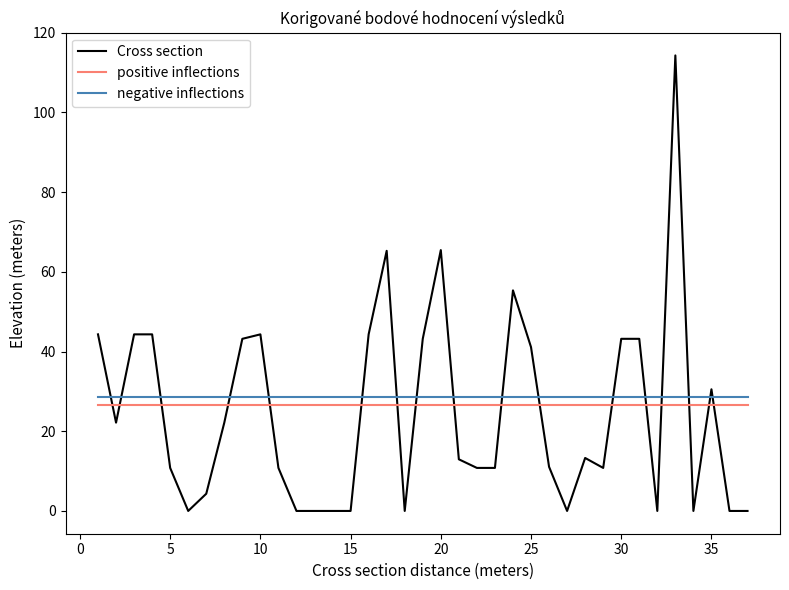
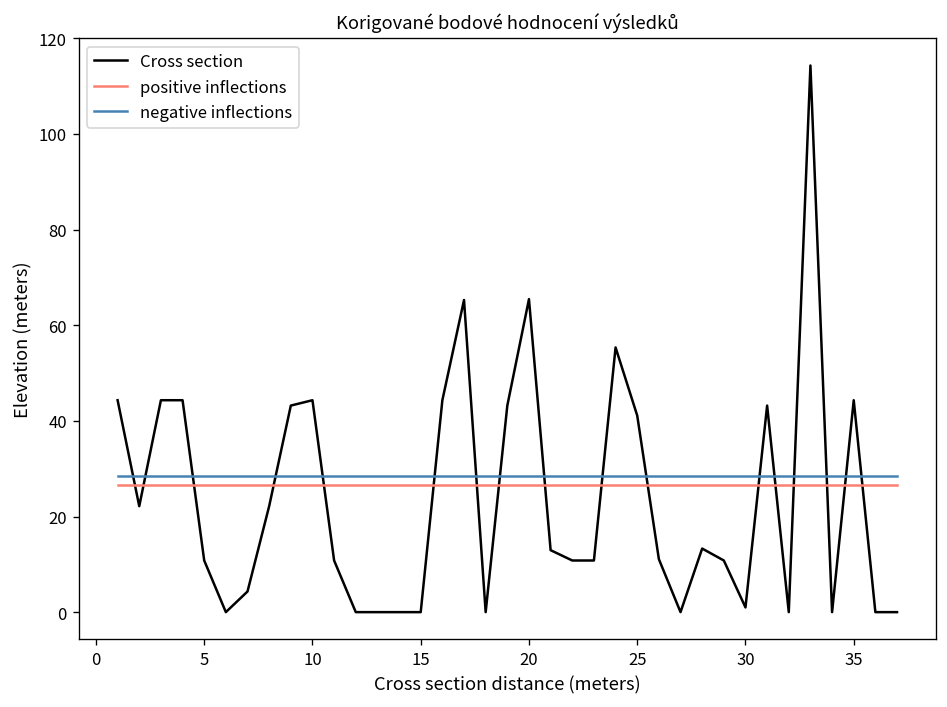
Cross section, 30: 43 -> 1
Cross section, 35: 31 -> 44
